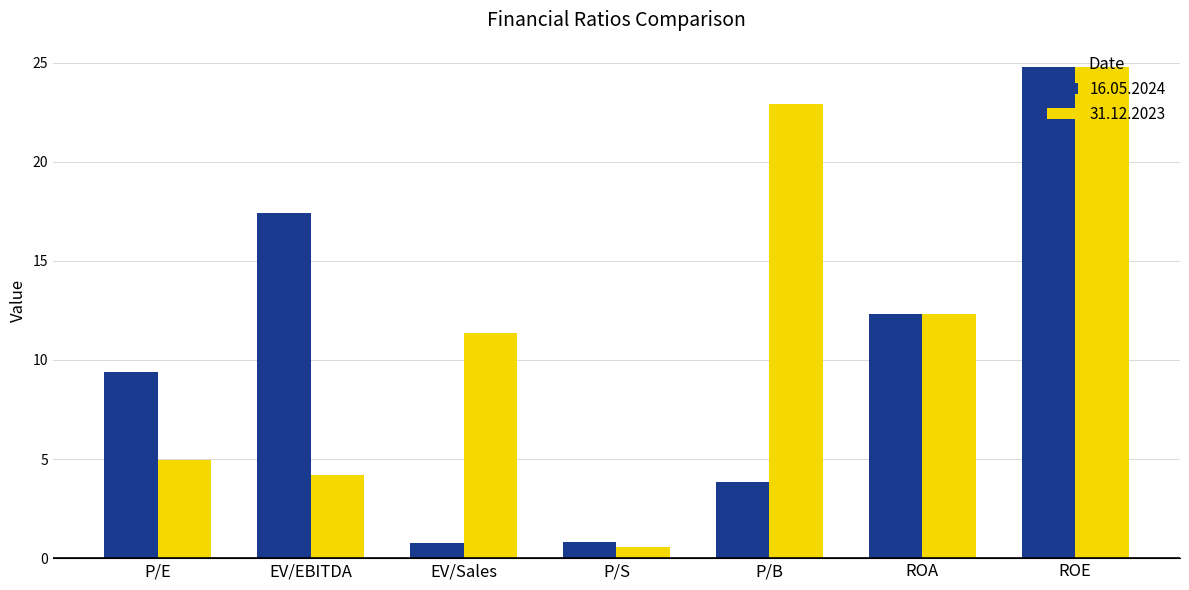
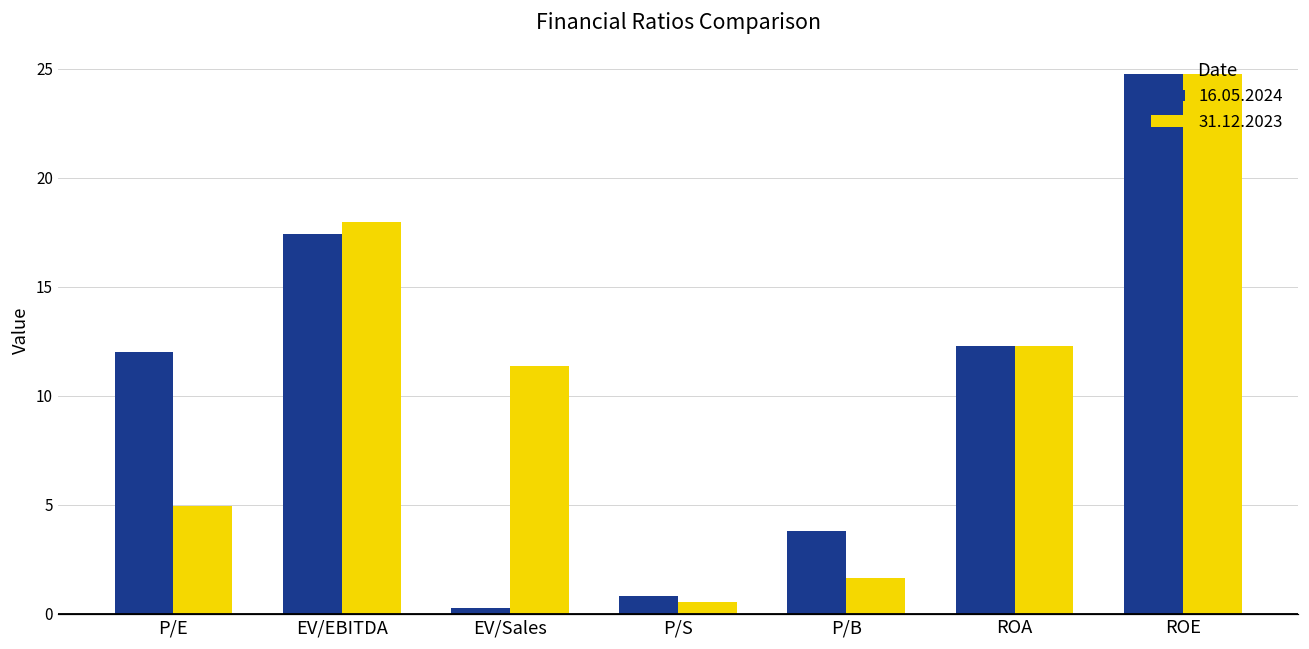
16.05.2024, P/E: 9.4 -> 12.0
31.12.2023, EV/EBITDA: 4.2 -> 18.0
16.05.2024, EV/Sales: 0.8 -> 0.3
31.12.2023, P/B: 22.9 -> 1.6
